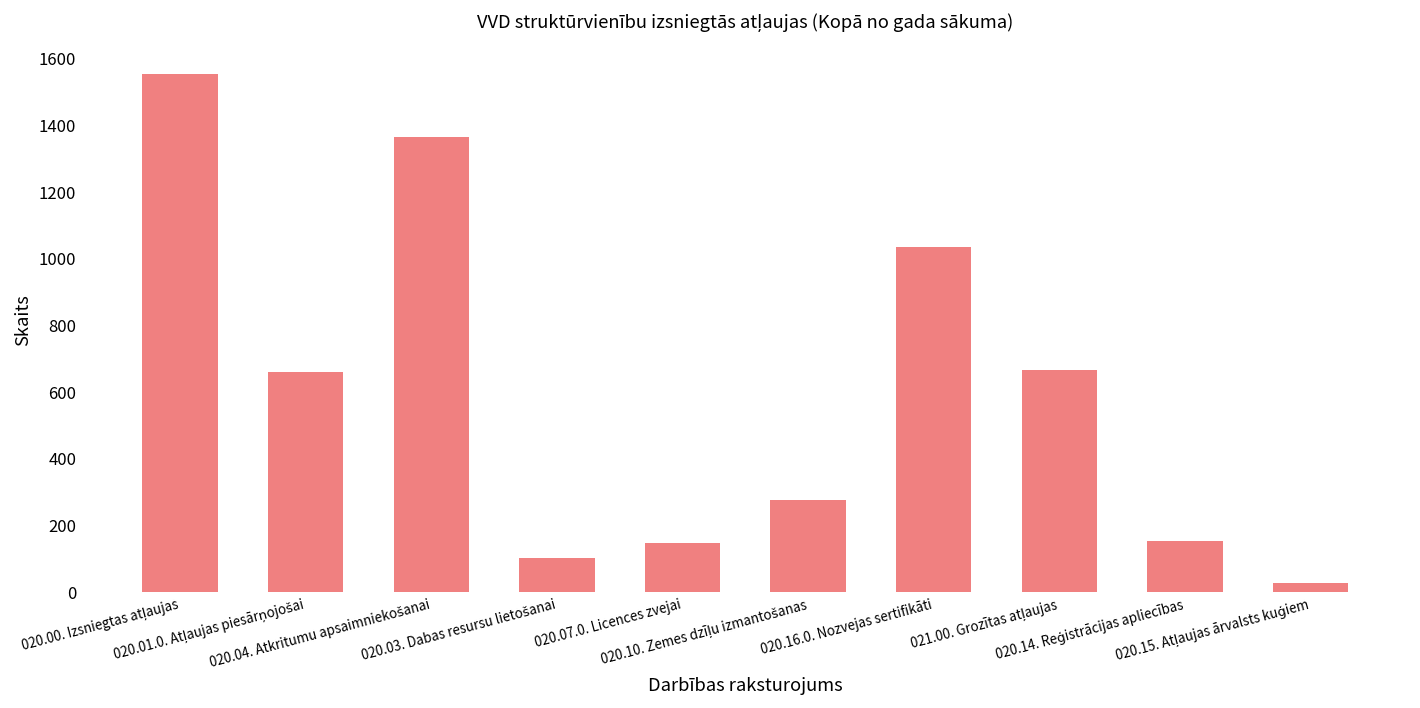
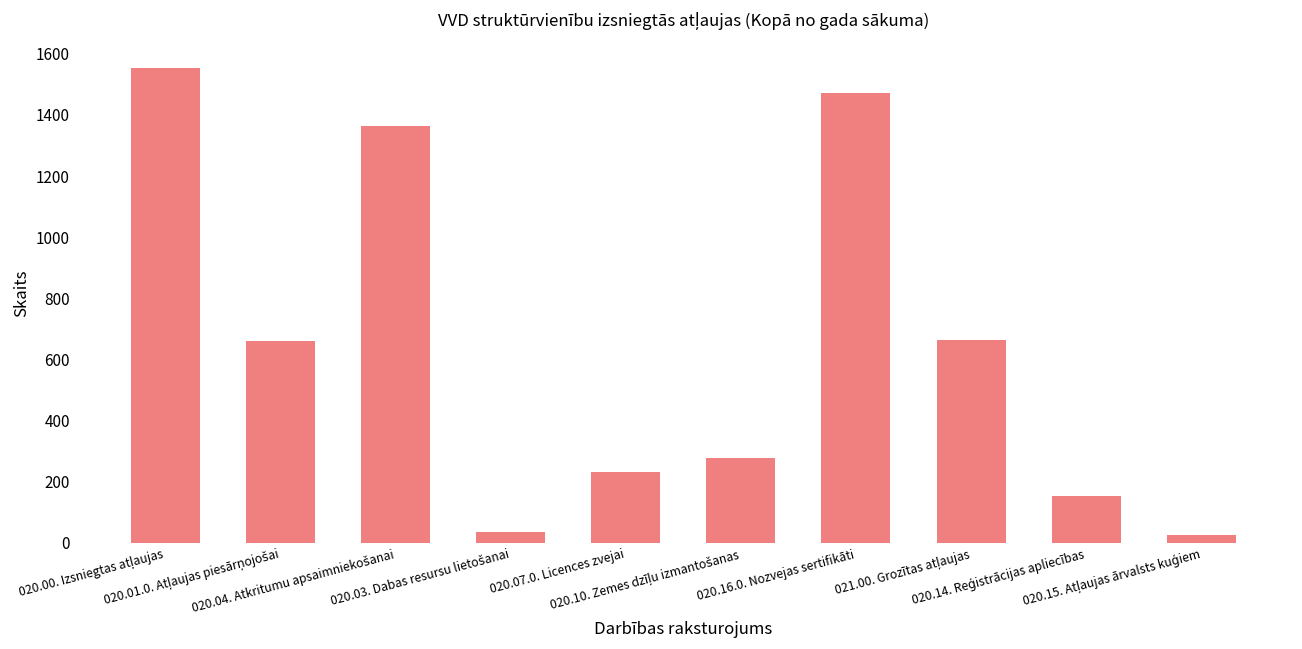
020.03. Dabas resursu lietošanai: 100 -> 30
020.07.0. Licences zvejai: 150 -> 230
020.16.0. Nozvejas sertifikāti: 1030 -> 1470
